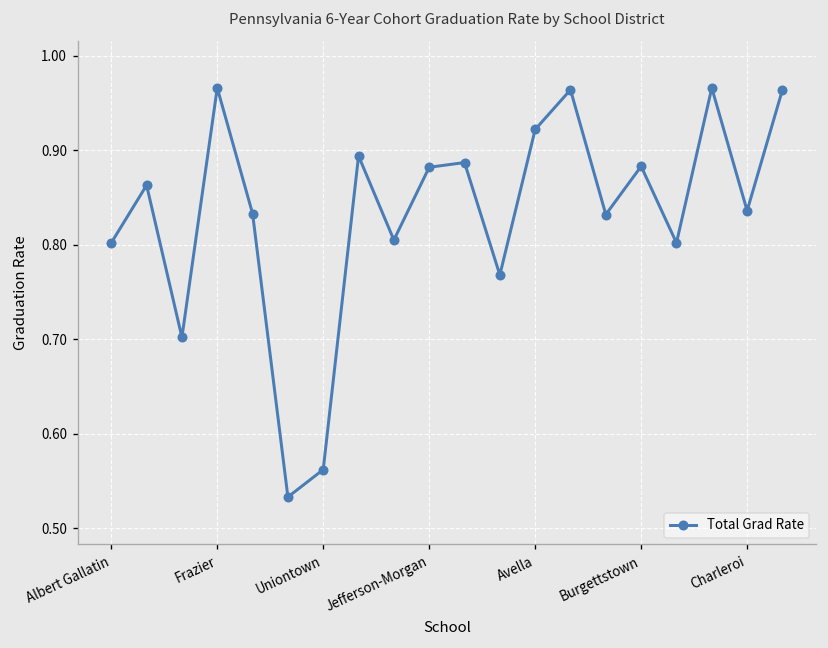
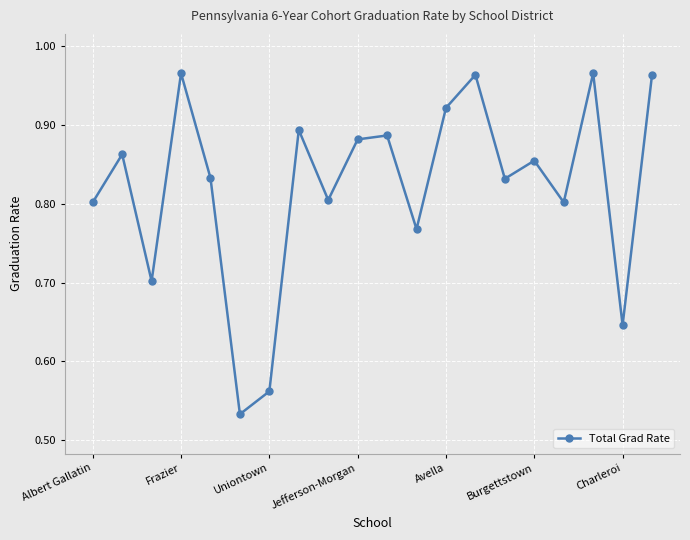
Burgettstown: 0.88 -> 0.86
Charleroi: 0.84 -> 0.65
